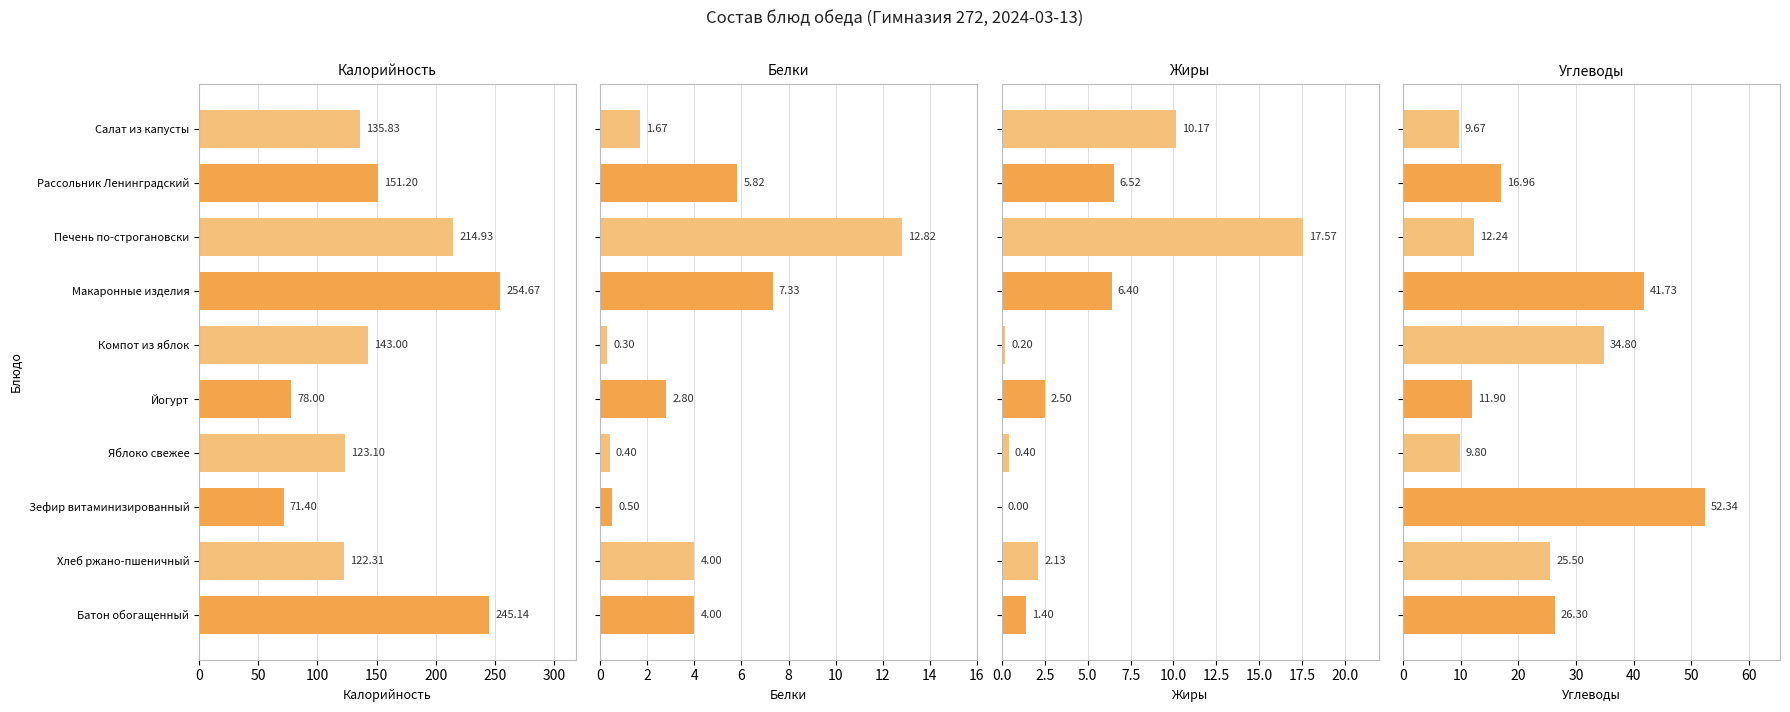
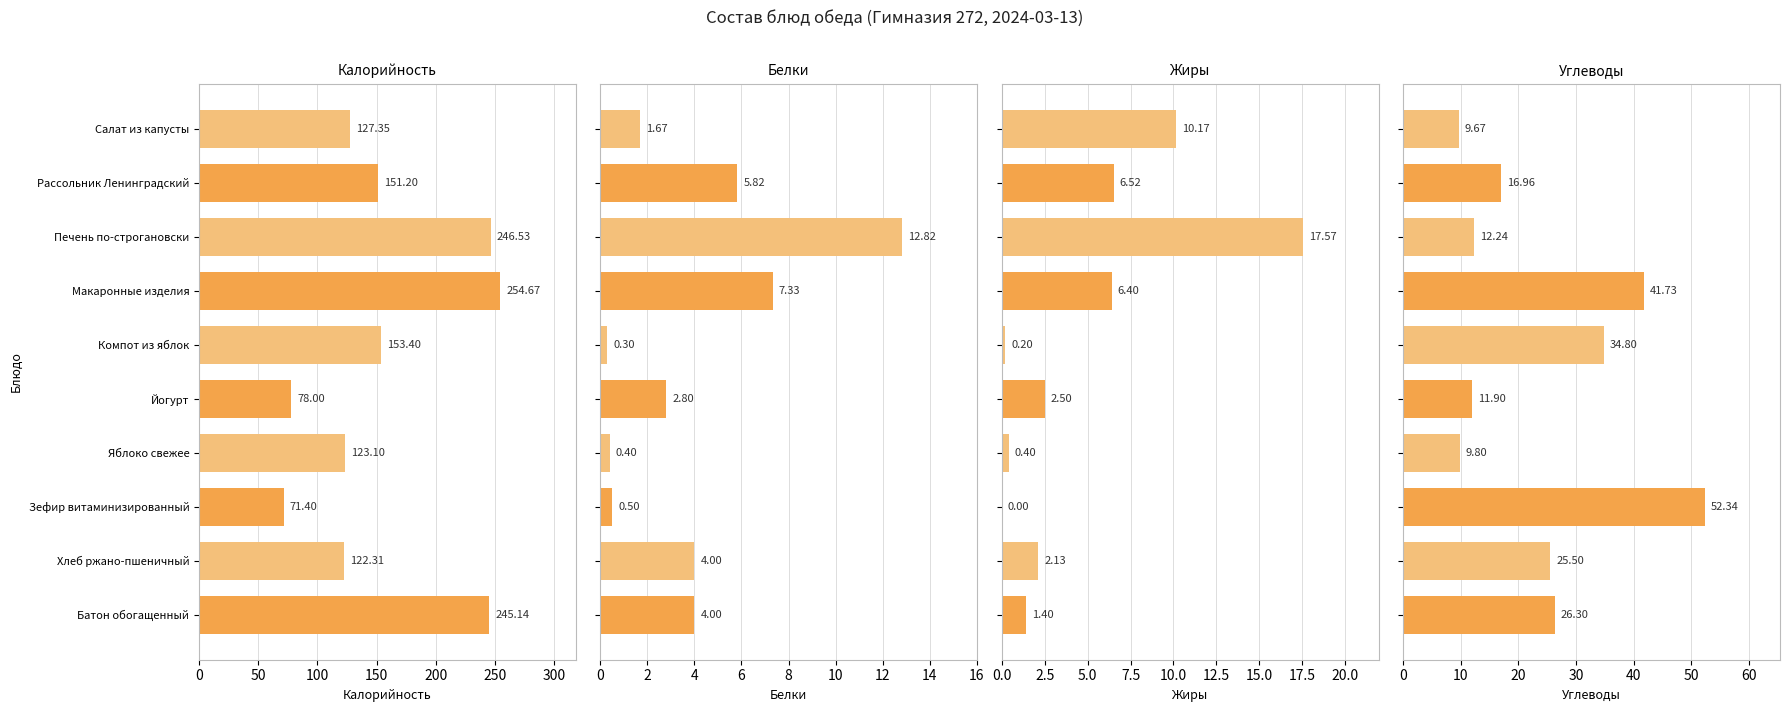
Калорийность, Салат из капусты: 135.83 -> 127.35
Калорийность, Печень по-строгановски: 214.93 -> 246.53
Калорийность, Компот из яблок: 143.00 -> 153.40
